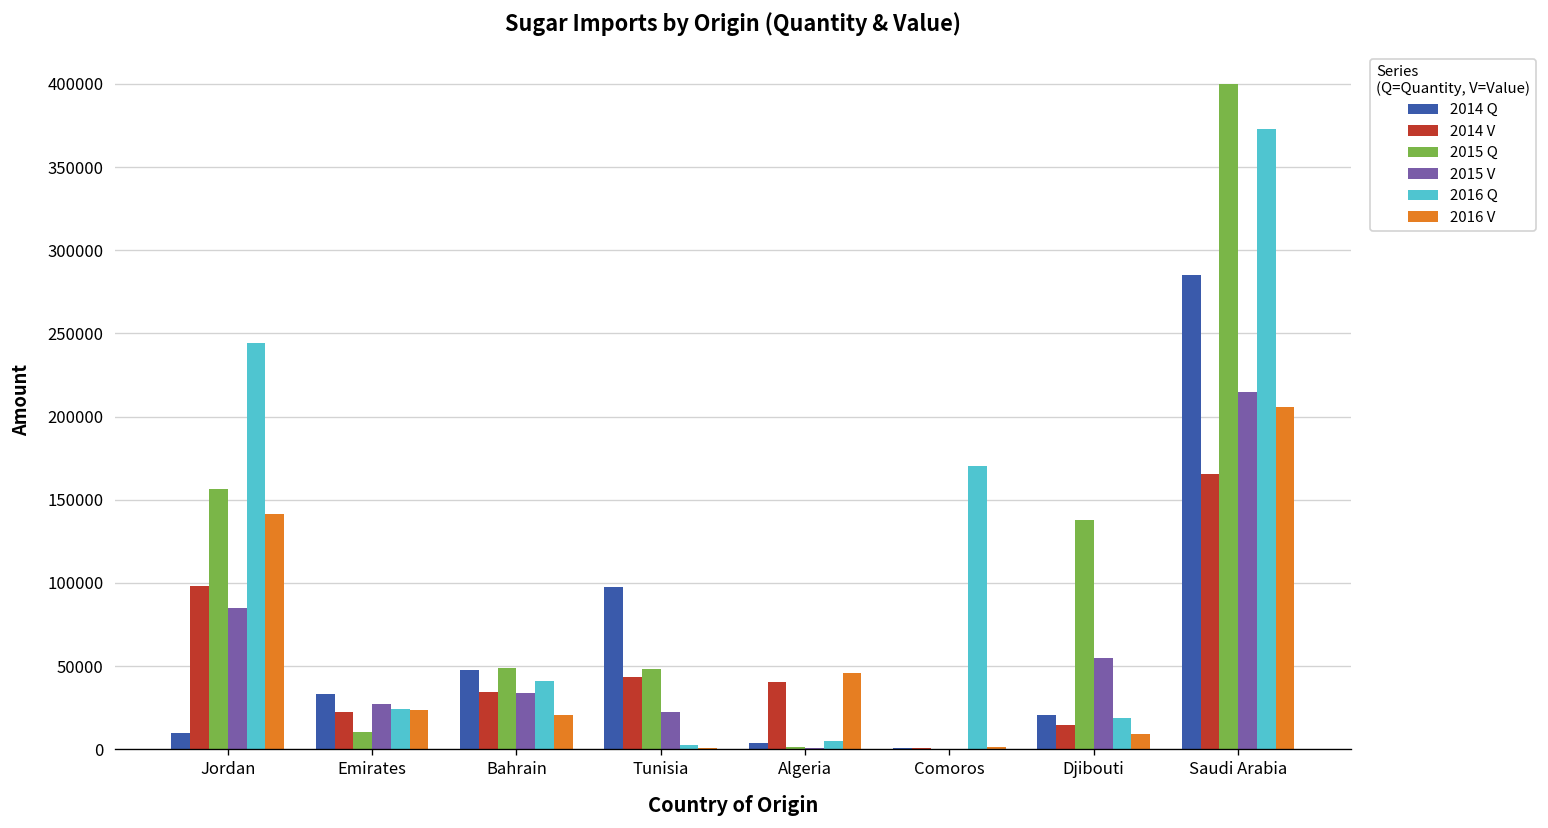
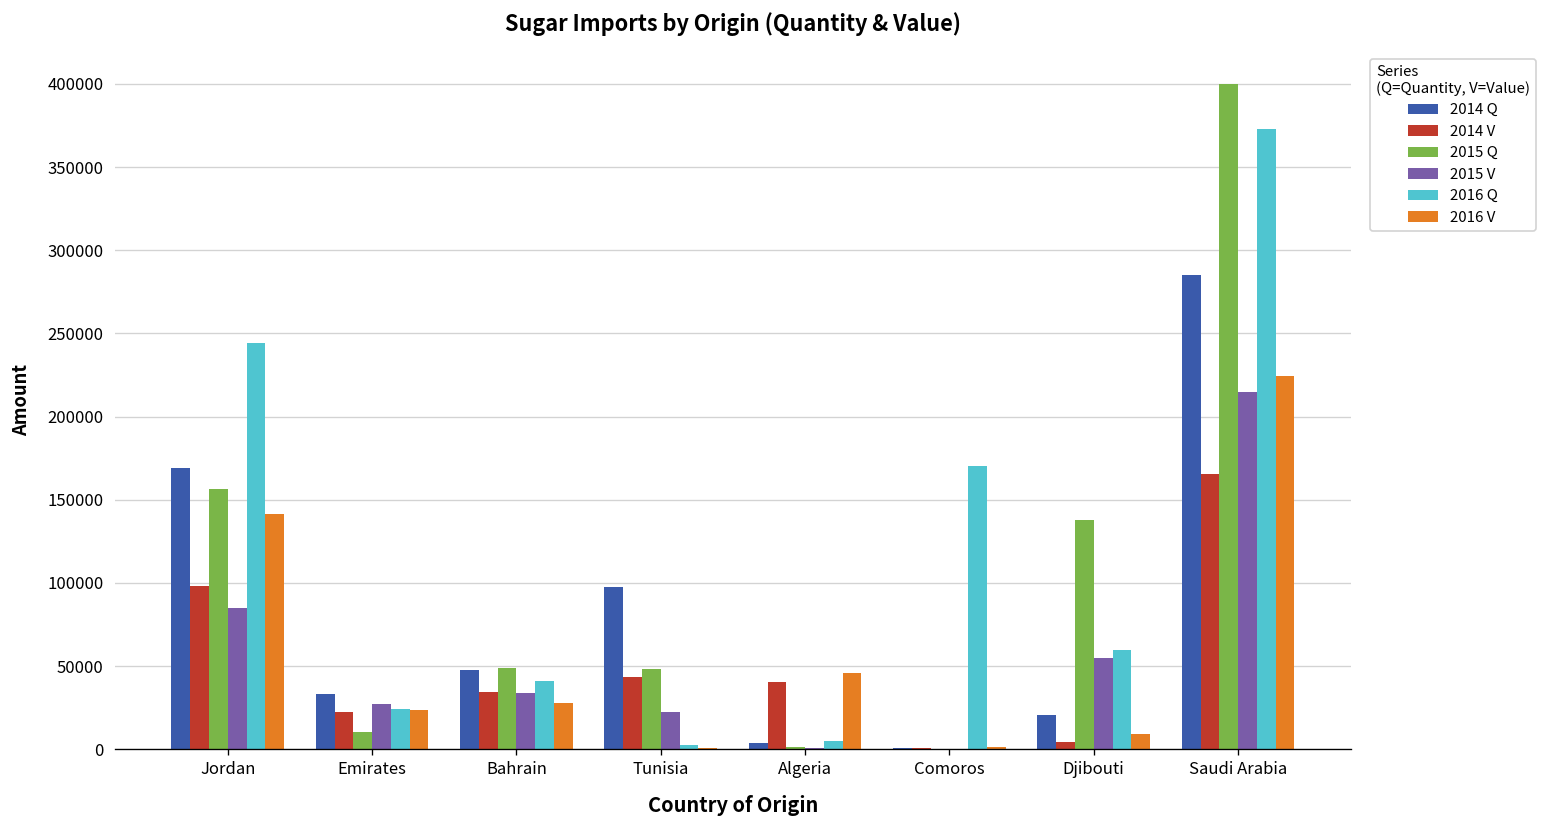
2014 Q, Jordan: 10000 -> 169000
2016 V, Bahrain: 21000 -> 28000
2014 V, Djibouti: 14000 -> 5000
2016 Q, Djibouti: 19000 -> 59000
2016 V, Saudi Arabia: 206000 -> 225000
